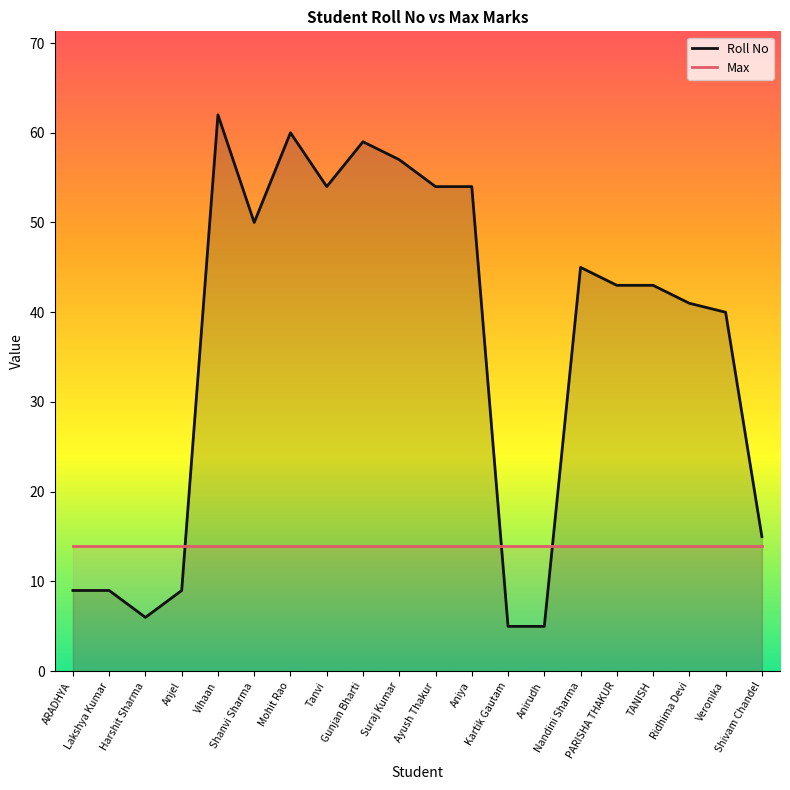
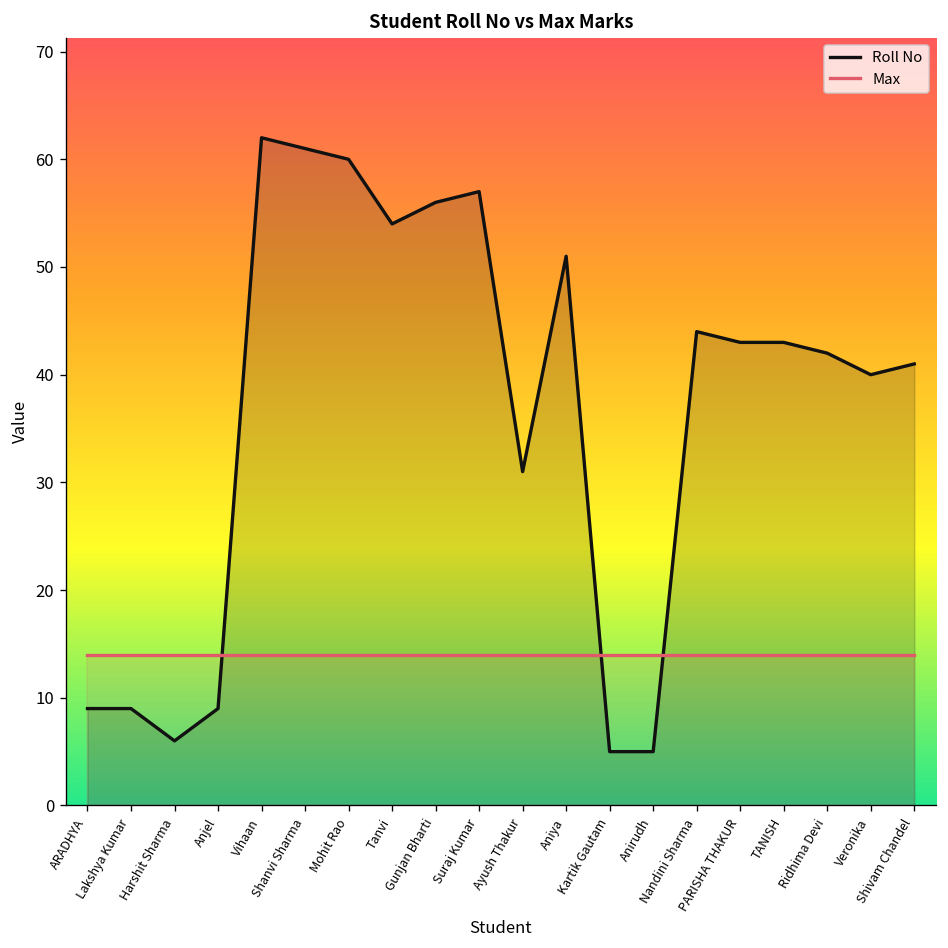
Roll No, Shanvi Sharma: 50 -> 61
Roll No, Gunjan Bharti: 59 -> 56
Roll No, Ayush Thakur: 54 -> 31
Roll No, Aniya: 54 -> 51
Roll No, Nandini Sharma: 45 -> 44
Roll No, Ridhima Devi: 41 -> 42
Roll No, Shivam Chandel: 15 -> 41
